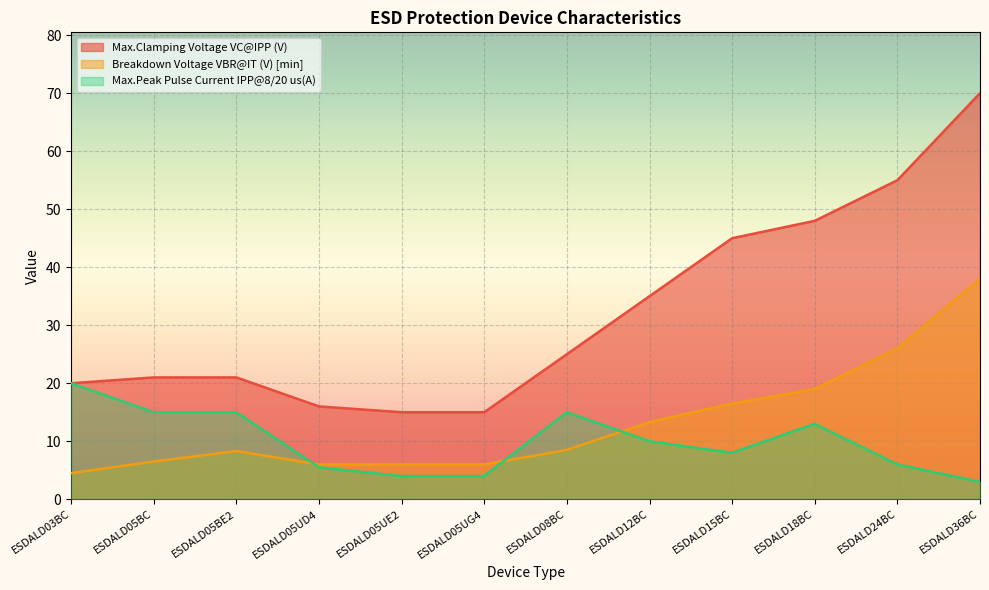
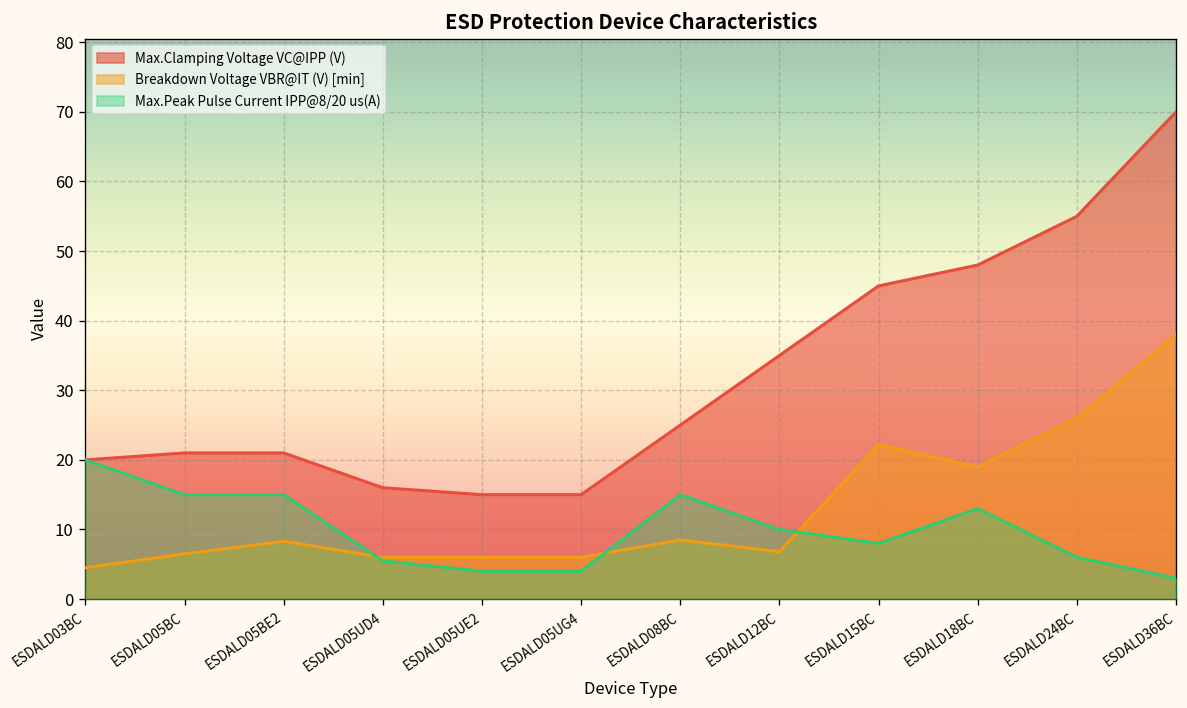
Breakdown Voltage VBR@IT (V) [min], ESDALD12BC: 13 -> 7
Breakdown Voltage VBR@IT (V) [min], ESDALD15BC: 17 -> 22
